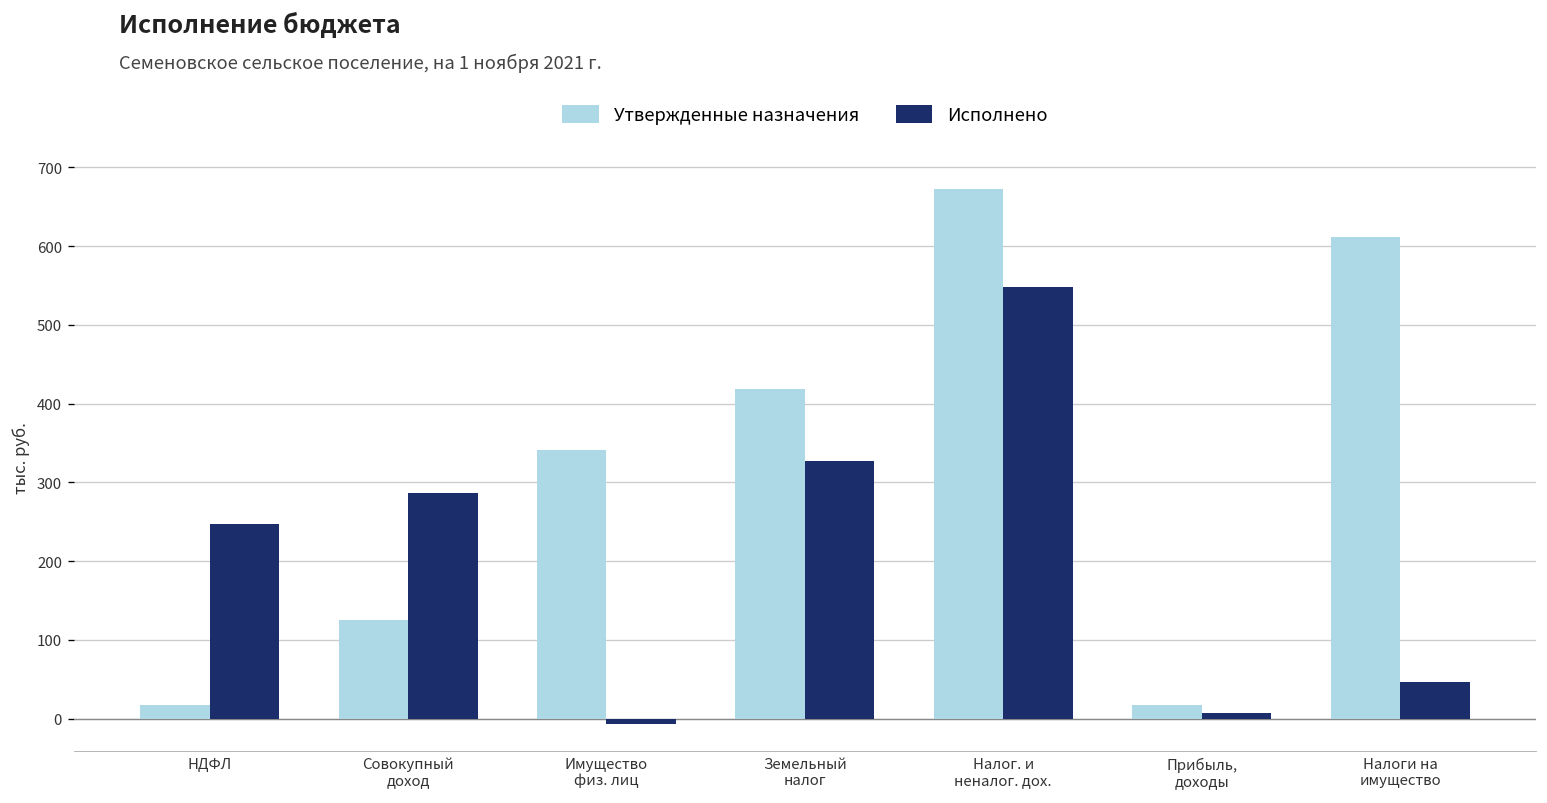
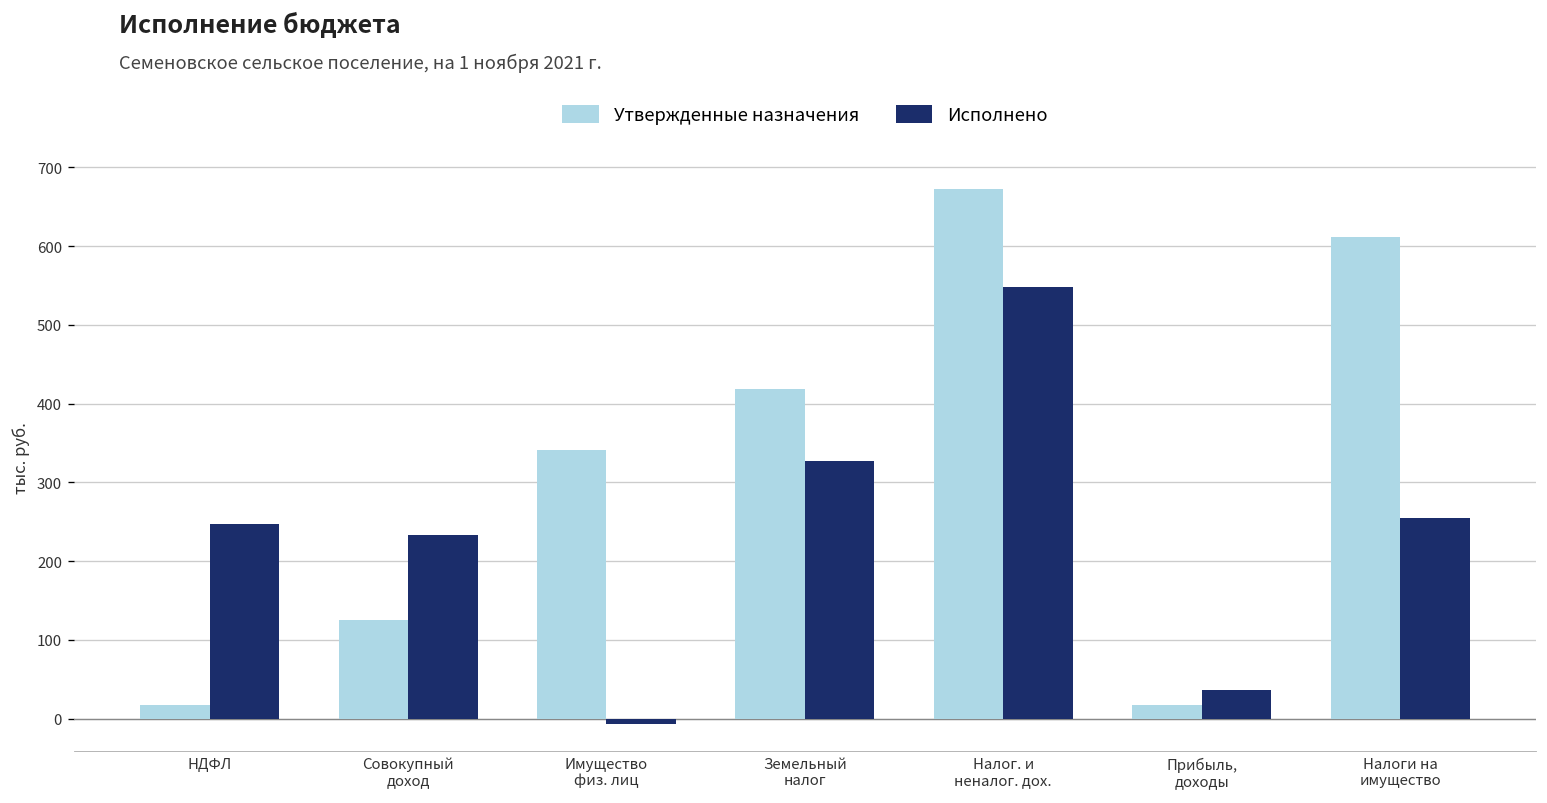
Исполнено, Совокупный доход: 290 -> 230
Исполнено, Прибыль, доходы: 10 -> 40
Исполнено, Налоги на имущество: 50 -> 250
